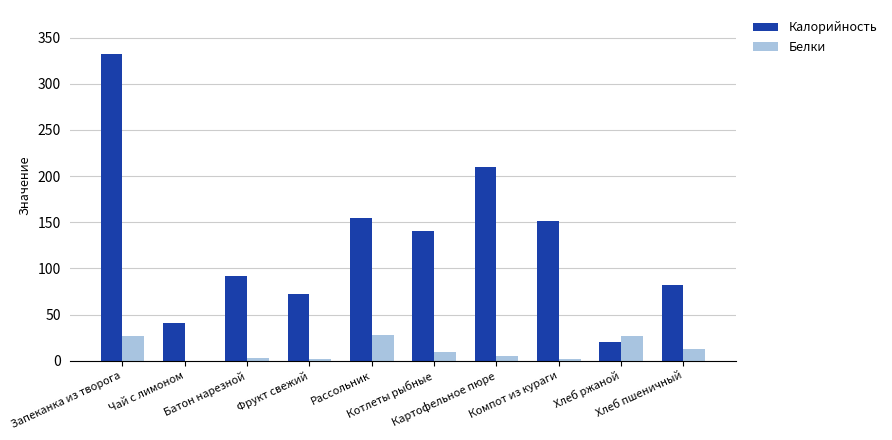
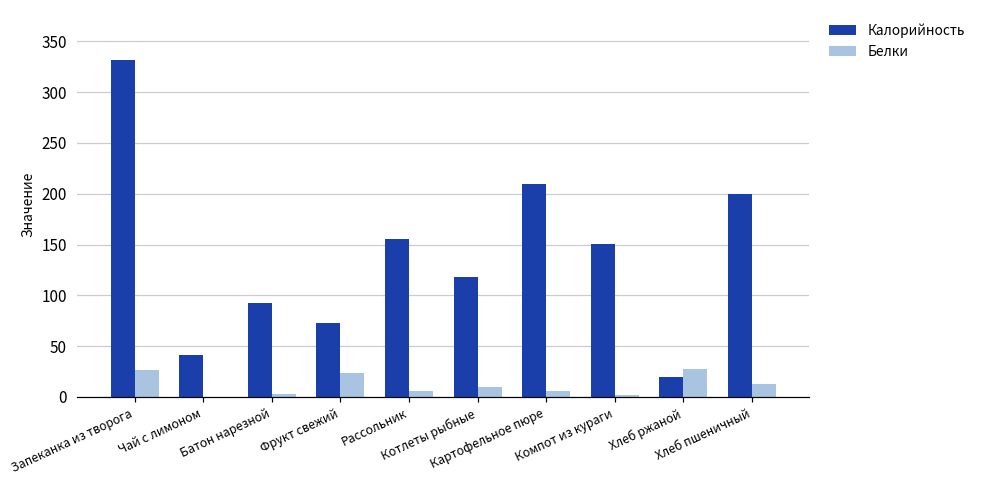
Белки, Фрукт свежий: 0 -> 20
Белки, Рассольник: 30 -> 10
Калорийность, Котлеты рыбные: 140 -> 120
Калорийность, Хлеб пшеничный: 80 -> 200
